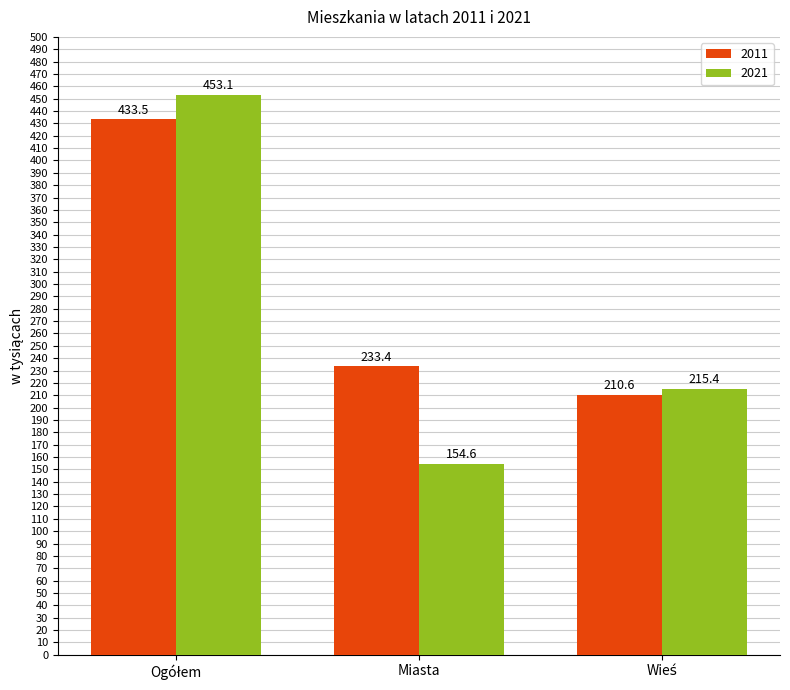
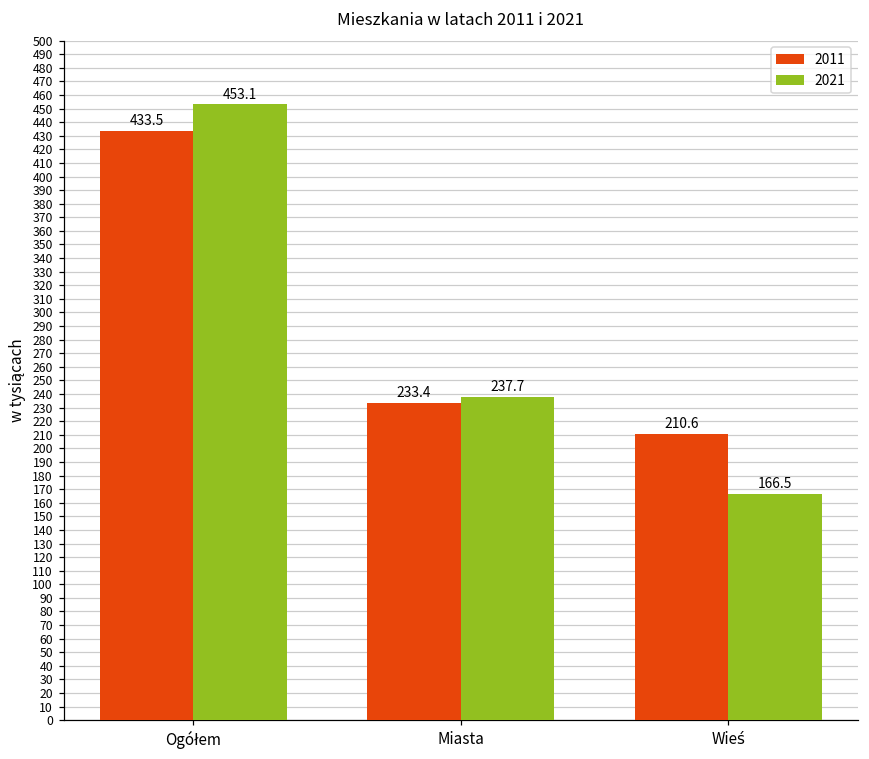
2021, Miasta: 154.6 -> 237.7
2021, Wieś: 215.4 -> 166.5
